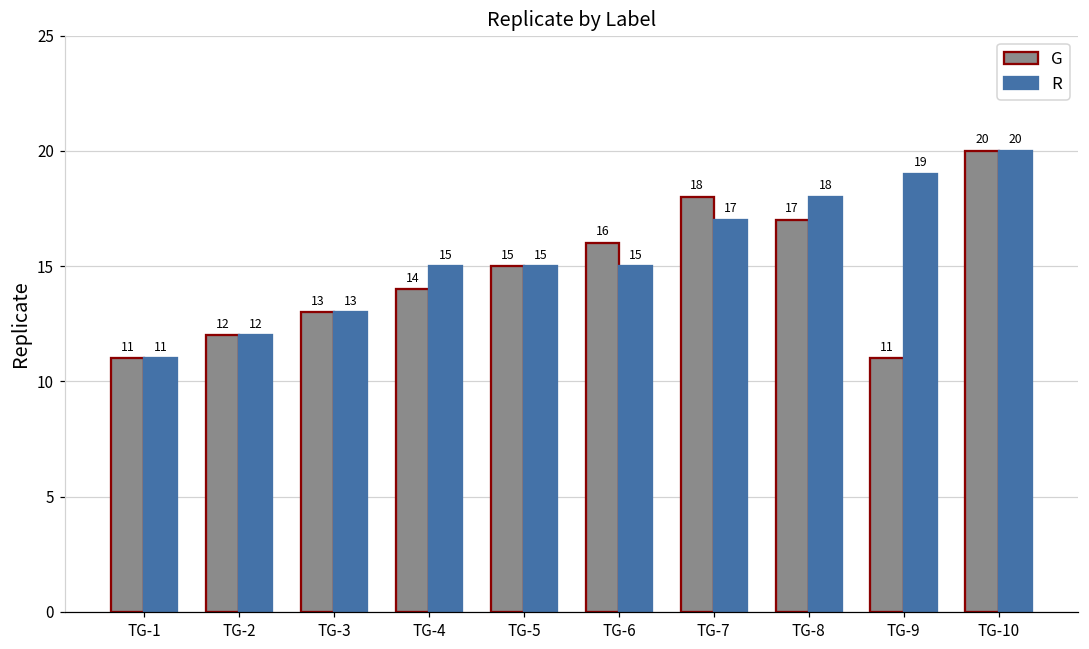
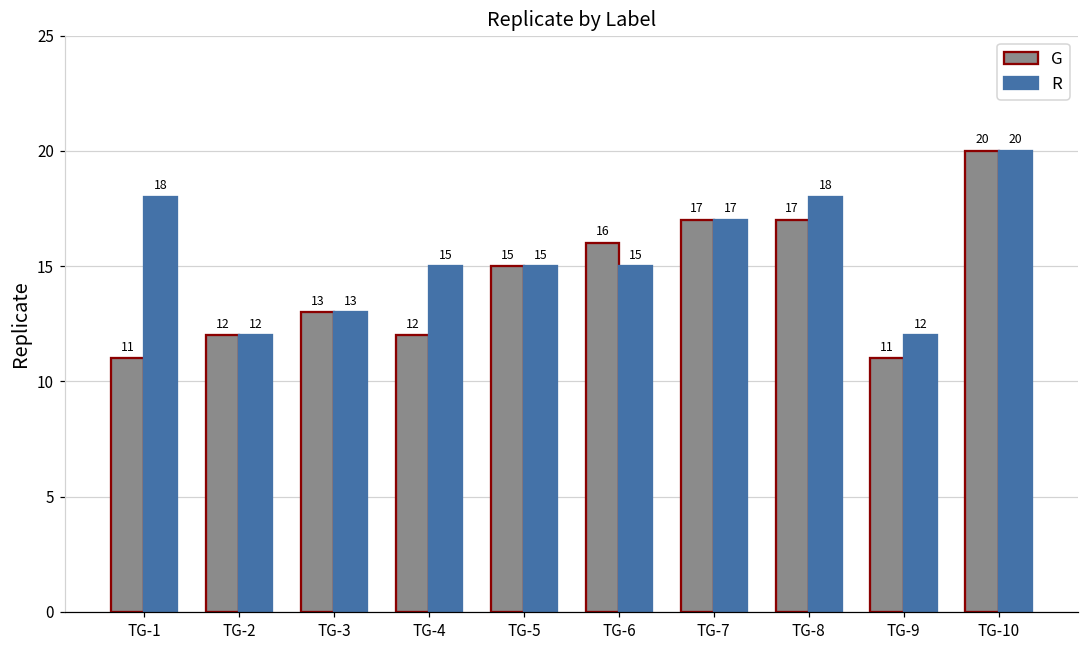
R, TG-1: 11 -> 18
G, TG-4: 14 -> 12
G, TG-7: 18 -> 17
R, TG-9: 19 -> 12
